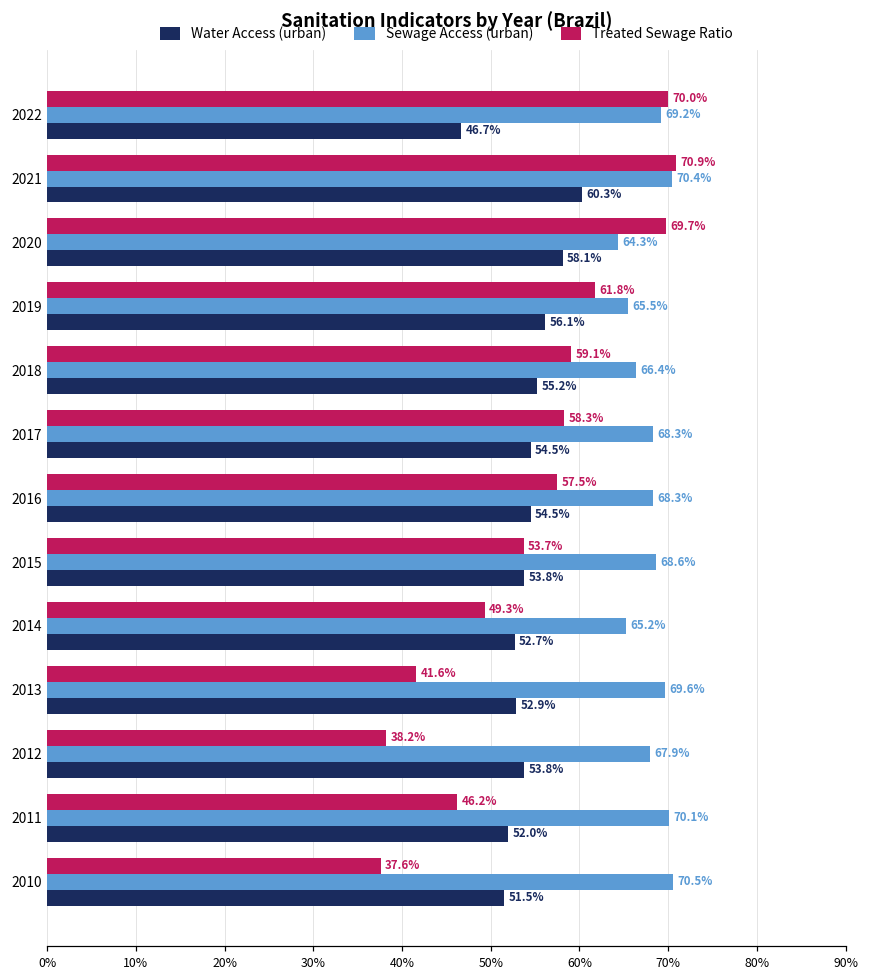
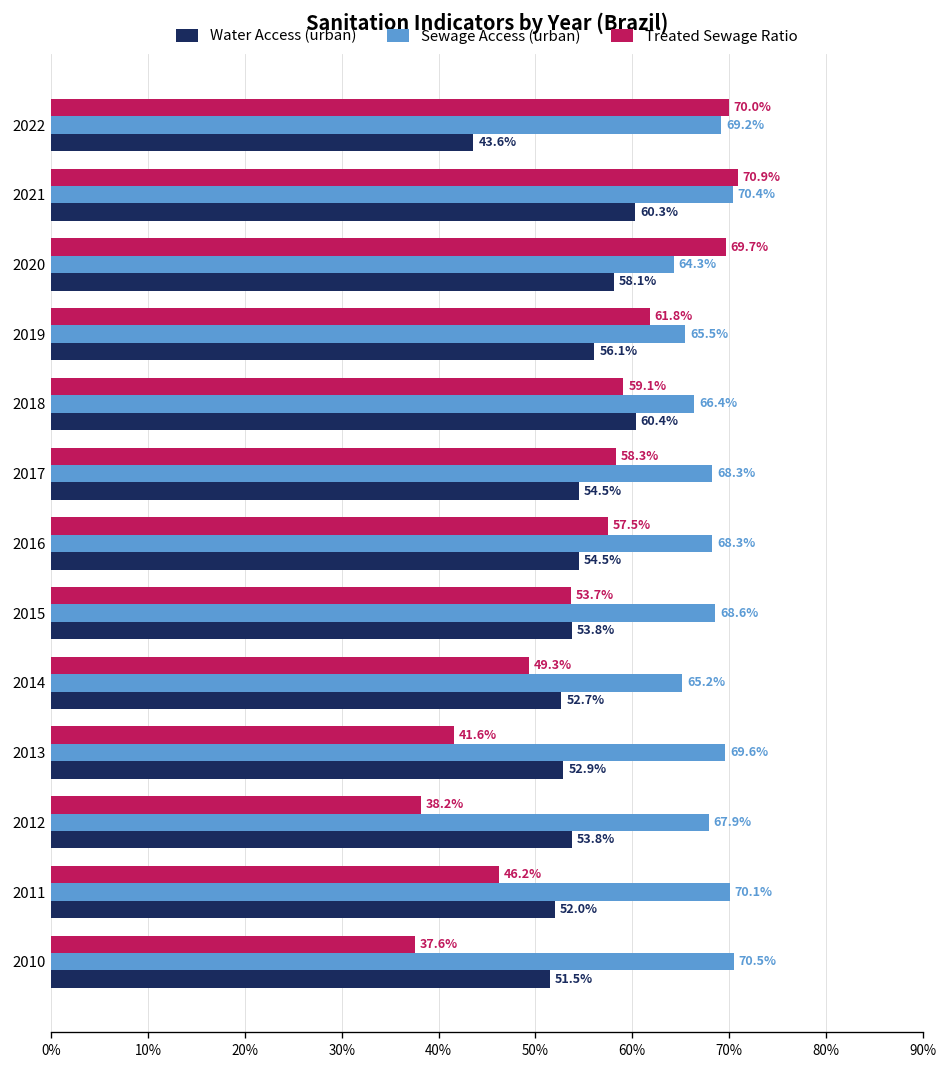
Water Access (urban), 2022: 46.7% -> 43.6%
Water Access (urban), 2018: 55.2% -> 60.4%
